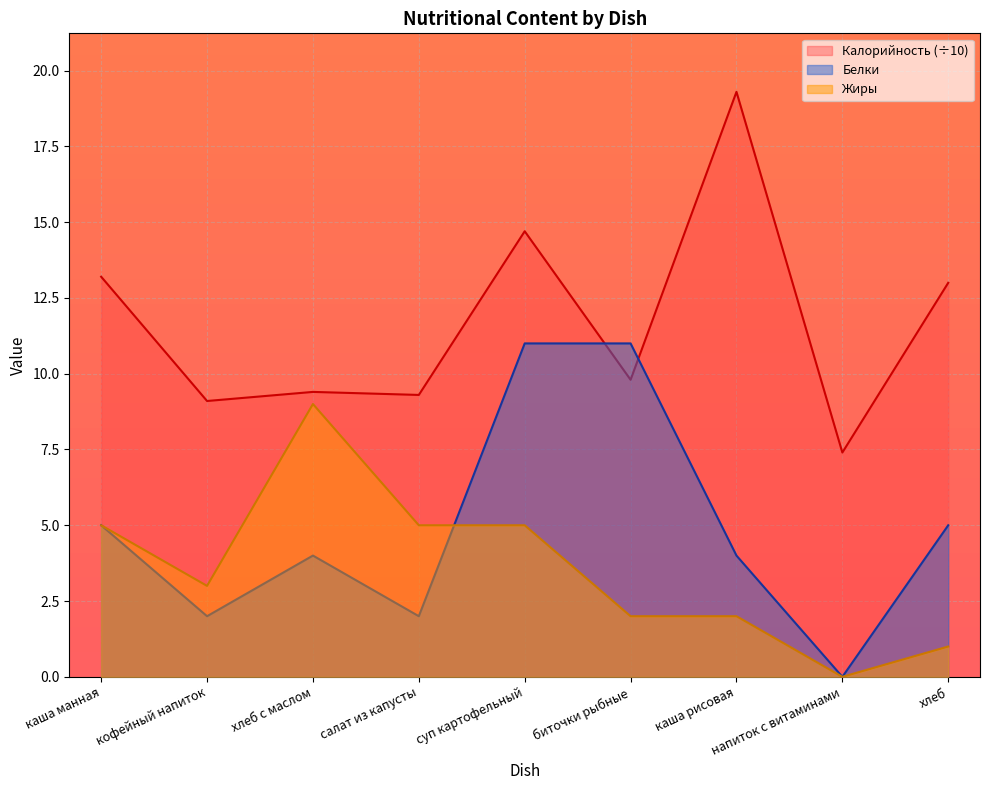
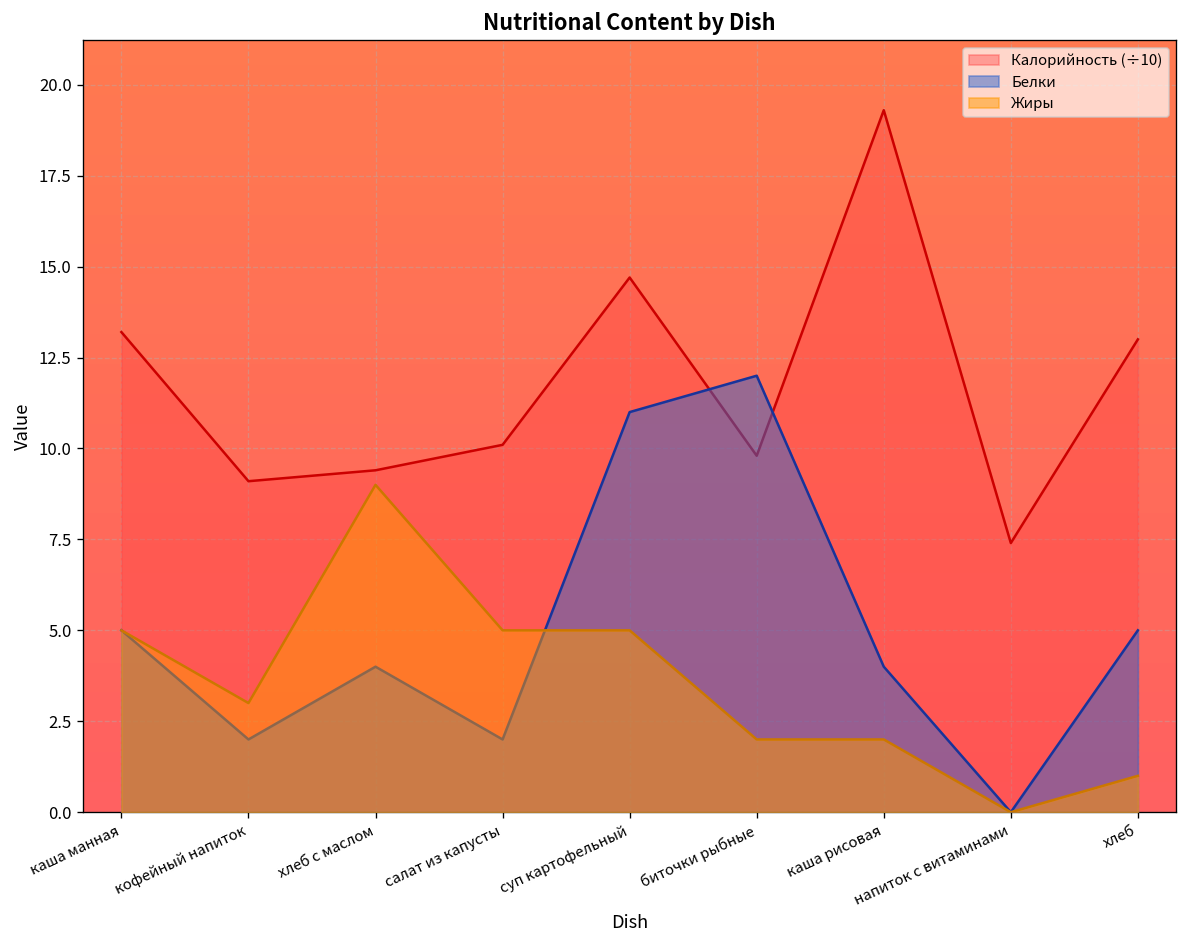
Калорийность (÷10), салат из капусты: 9.3 -> 10.1
Белки, биточки рыбные: 11 -> 12
